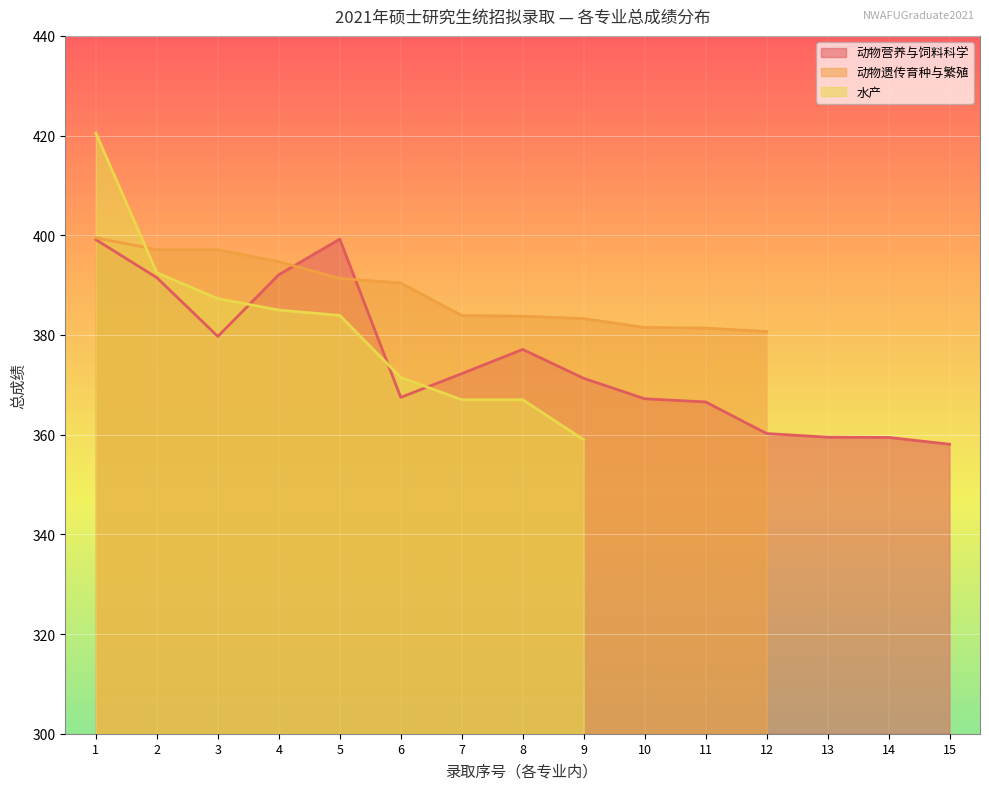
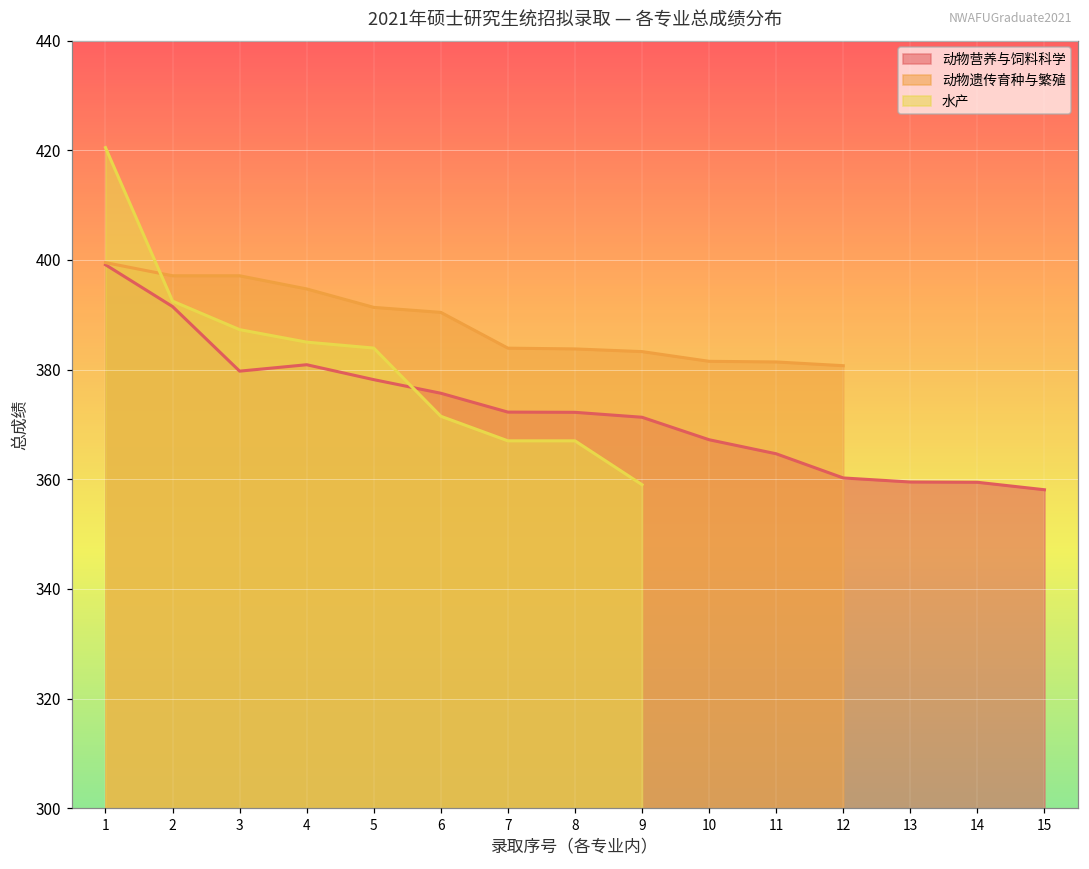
动物营养与饲料科学, 4: 392 -> 381
动物营养与饲料科学, 5: 399 -> 378
动物营养与饲料科学, 6: 367 -> 376
动物营养与饲料科学, 8: 377 -> 372
动物营养与饲料科学, 11: 367 -> 365
